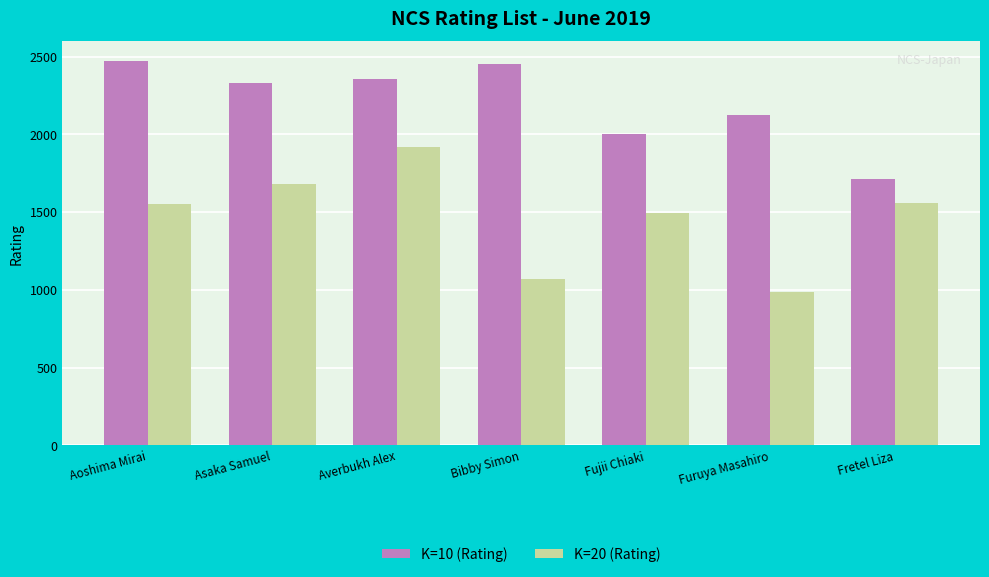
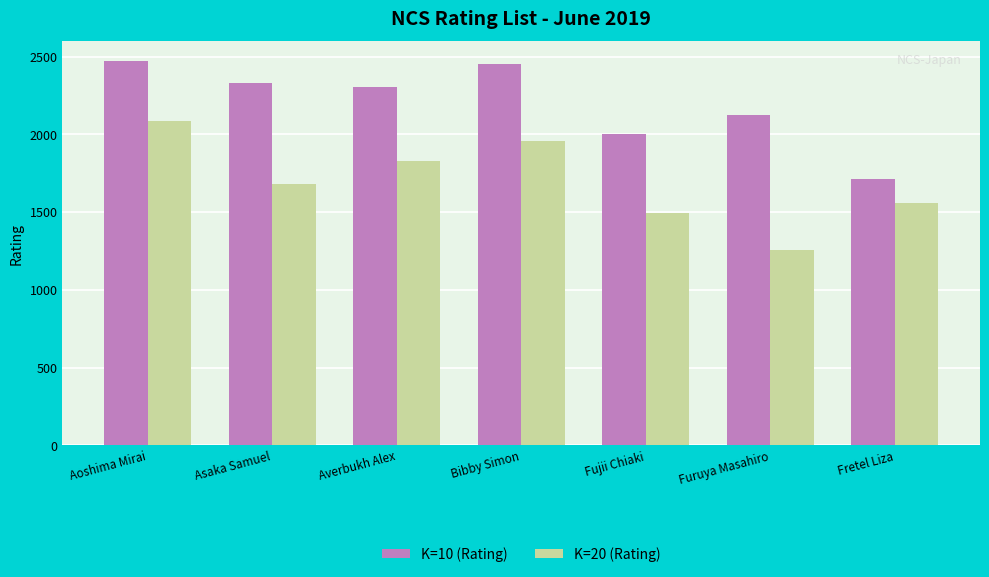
K=20 (Rating), Aoshima Mirai: 1550 -> 2090
K=10 (Rating), Averbukh Alex: 2360 -> 2310
K=20 (Rating), Averbukh Alex: 1920 -> 1830
K=20 (Rating), Bibby Simon: 1070 -> 1960
K=20 (Rating), Furuya Masahiro: 990 -> 1250
